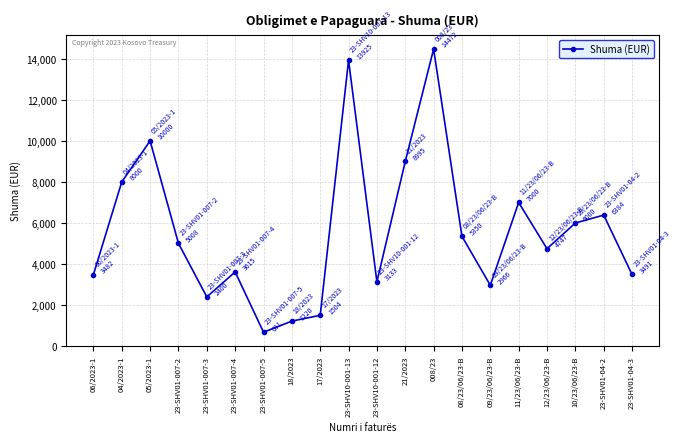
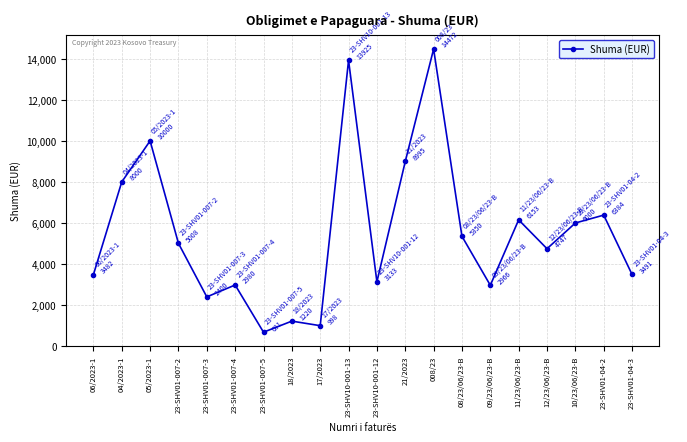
23-SHV01-007-4: 3615 -> 2980
17/2023: 1504 -> 998
11/23/06/23-B: 7000 -> 6153
